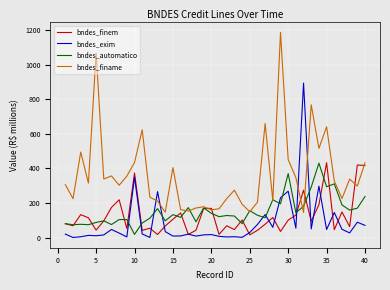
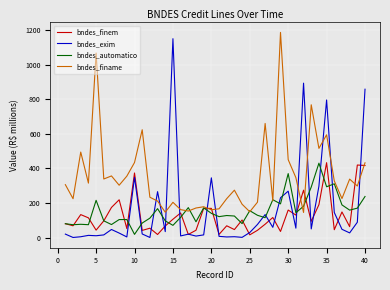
bndes_automatico, 5: 90 -> 220
bndes_exim, 15: 10 -> 1150
bndes_automatico, 15: 130 -> 70
bndes_finame, 15: 410 -> 200
bndes_exim, 20: 20 -> 350
bndes_finem, 30: 100 -> 160
bndes_exim, 35: 50 -> 800
bndes_finame, 35: 640 -> 600
bndes_exim, 40: 70 -> 860
